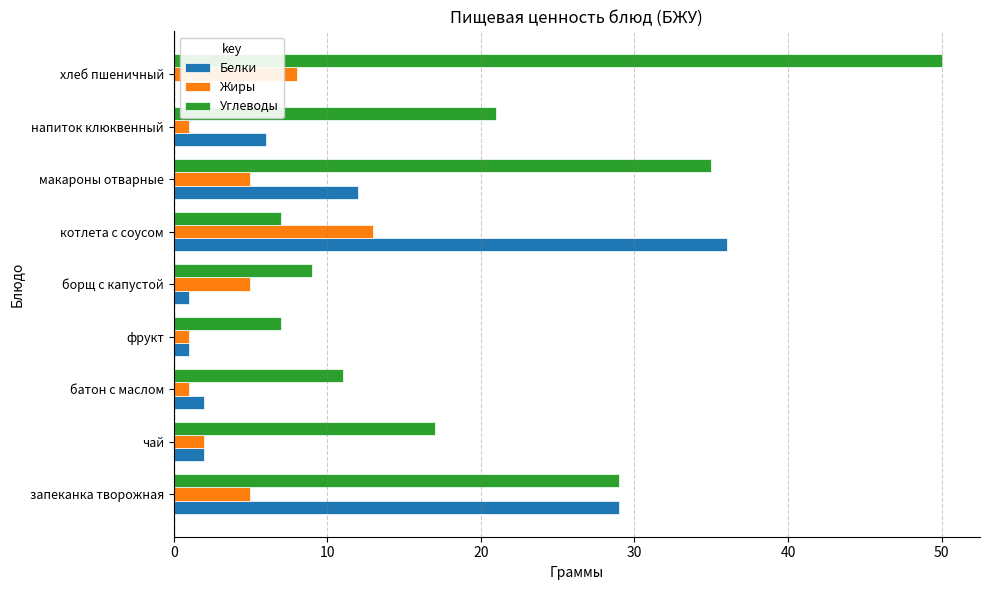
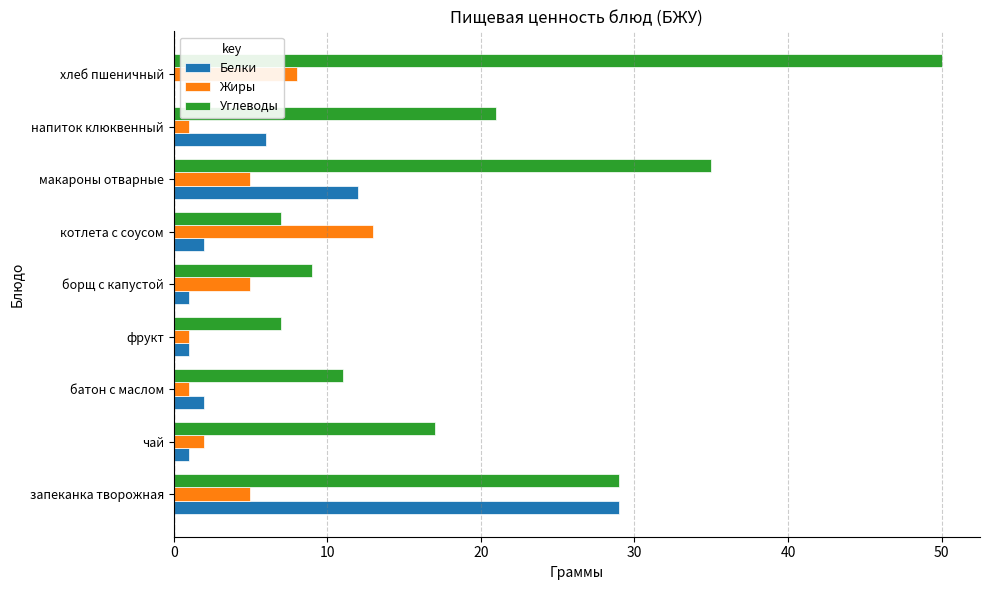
Белки, котлета с соусом: 36 -> 2
Белки, чай: 2 -> 1
